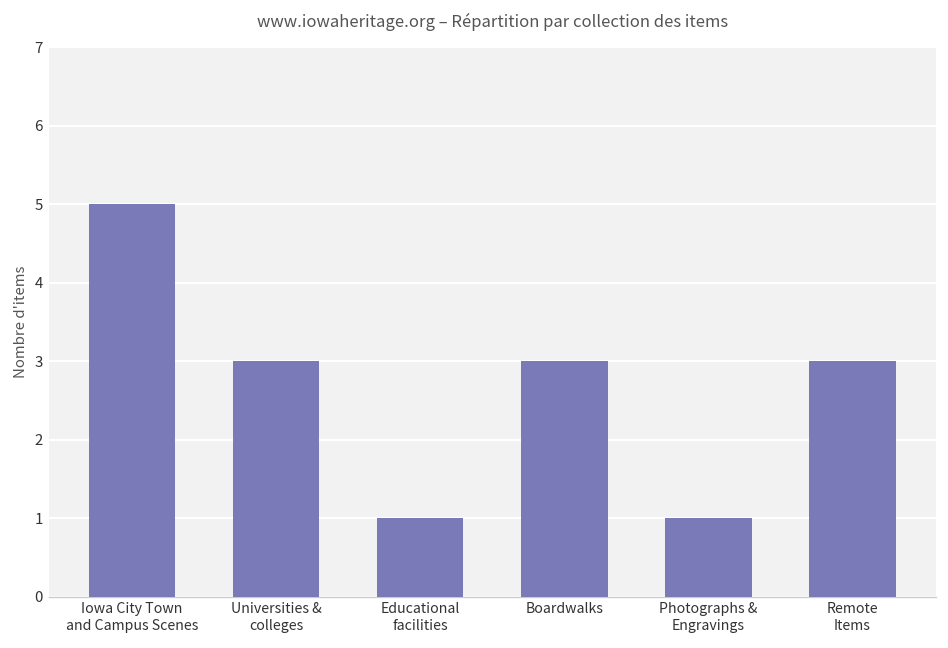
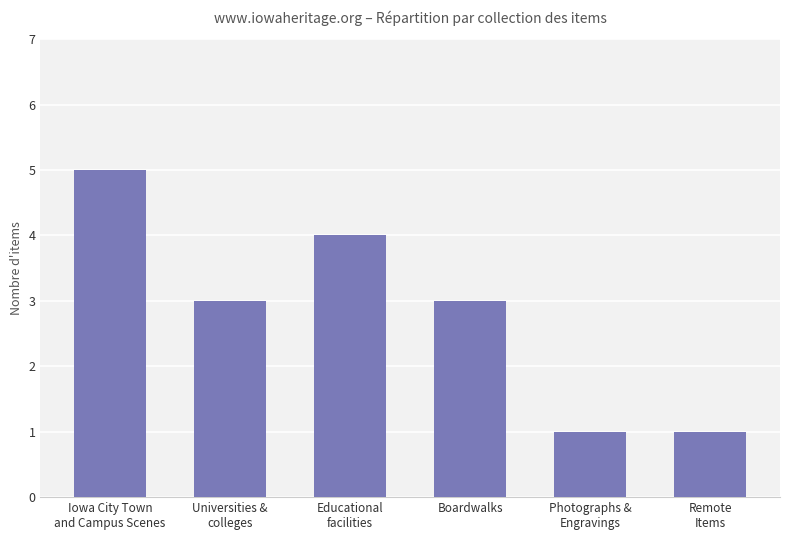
Educational facilities: 1 -> 4
Remote Items: 3 -> 1
